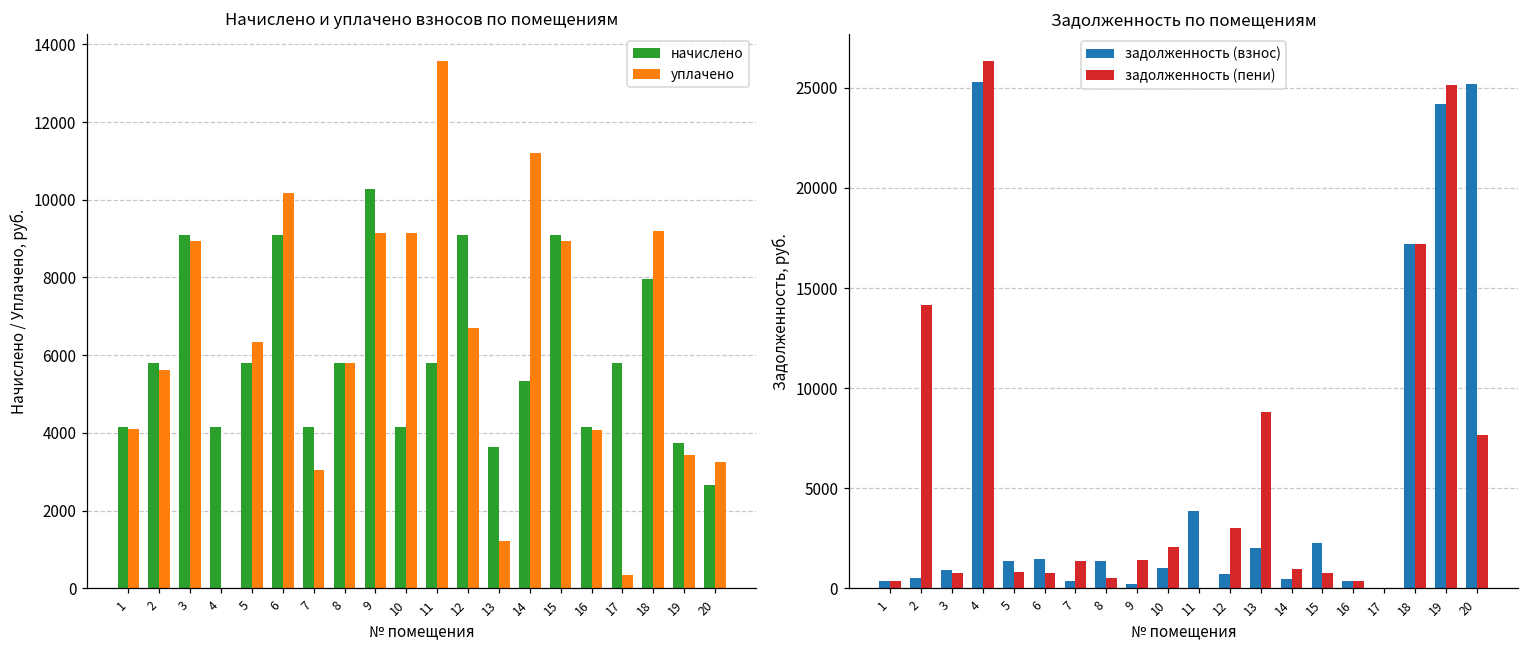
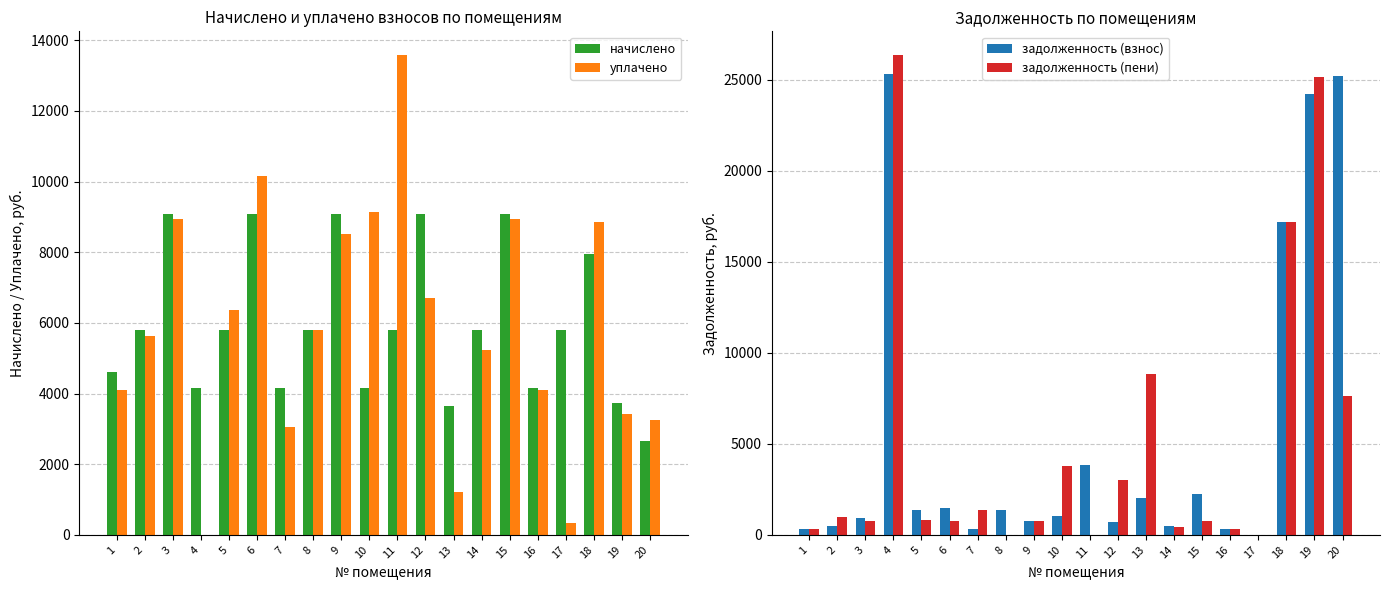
Начислено и уплачено взносов по помещениям, начислено, 1: 4200 -> 4600
Начислено и уплачено взносов по помещениям, начислено, 9: 10300 -> 9100
Начислено и уплачено взносов по помещениям, уплачено, 9: 9100 -> 8500
Начислено и уплачено взносов по помещениям, начислено, 14: 5300 -> 5800
Начислено и уплачено взносов по помещениям, уплачено, 14: 11200 -> 5200
Начислено и уплачено взносов по помещениям, уплачено, 18: 9200 -> 8900
Задолженность по помещениям, задолженность (пени), 2: 14200 -> 1000
Задолженность по помещениям, задолженность (пени), 8: 500 -> 0
Задолженность по помещениям, задолженность (взнос), 9: 200 -> 700
Задолженность по помещениям, задолженность (пени), 9: 1400 -> 800
Задолженность по помещениям, задолженность (пени), 10: 2100 -> 3800
Задолженность по помещениям, задолженность (пени), 14: 1000 -> 400
